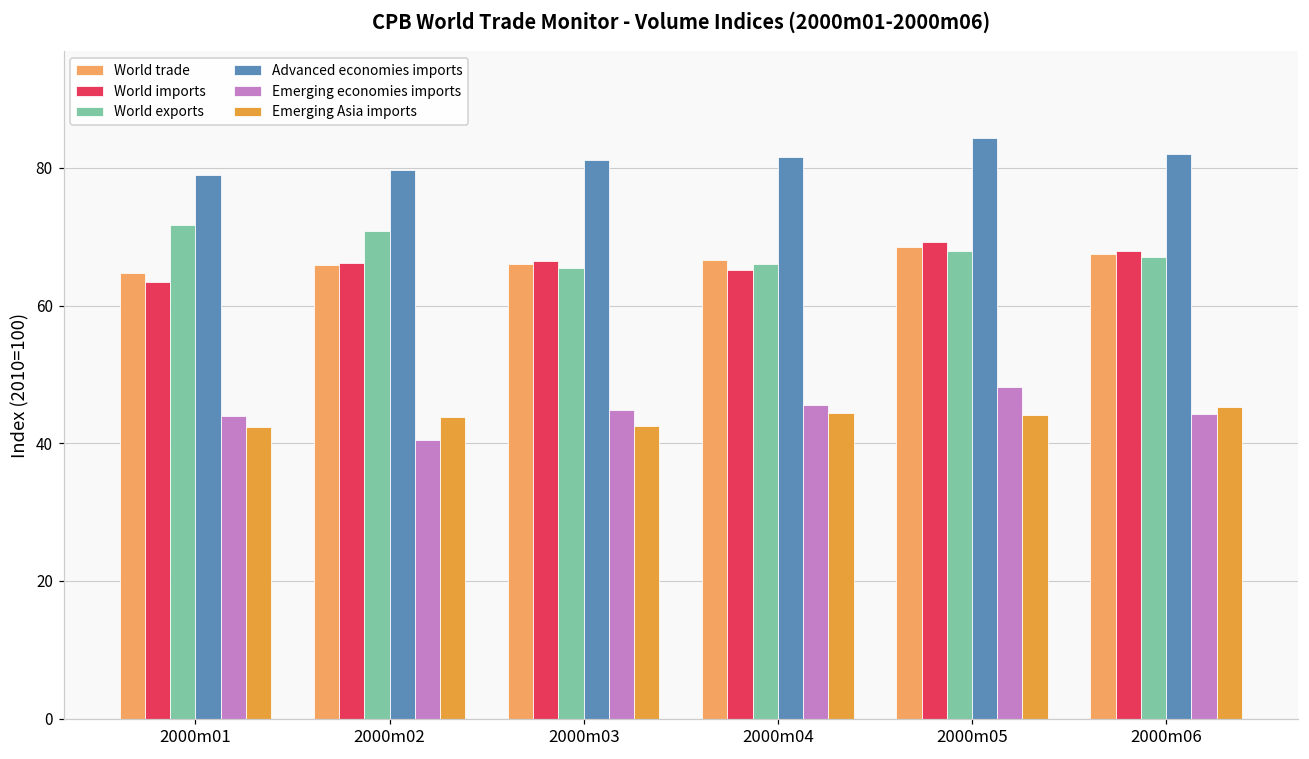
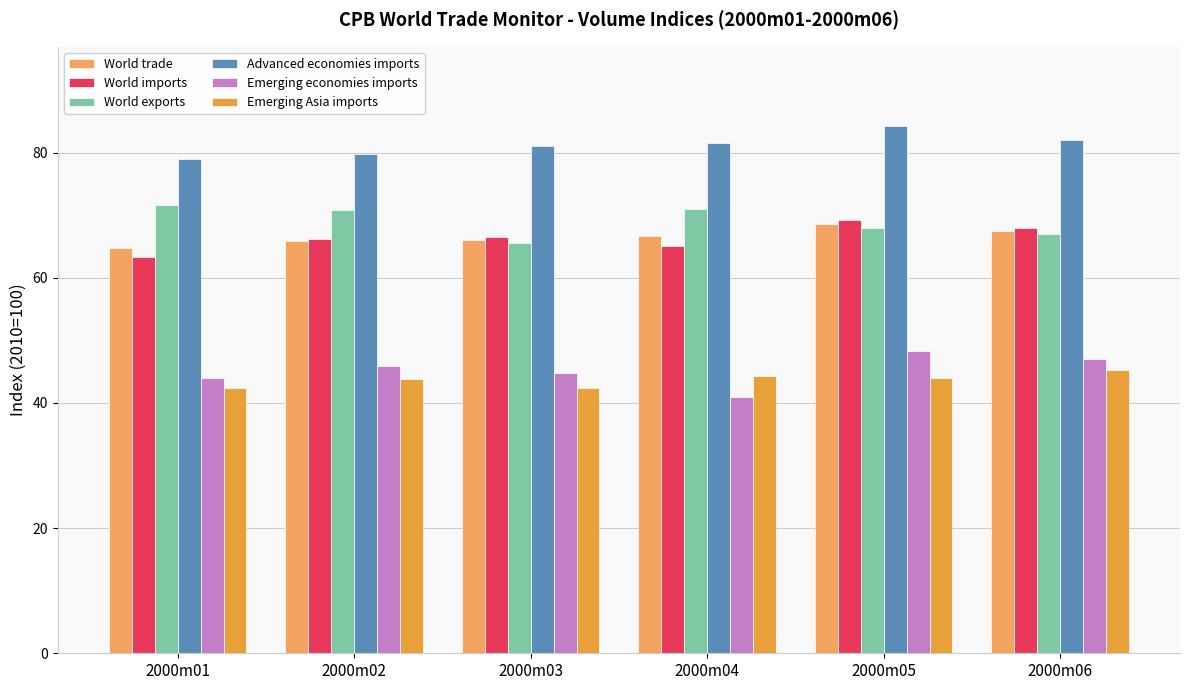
Emerging economies imports, 2000m02: 40 -> 46
World exports, 2000m04: 66 -> 71
Emerging economies imports, 2000m04: 46 -> 41
Emerging economies imports, 2000m06: 44 -> 47
